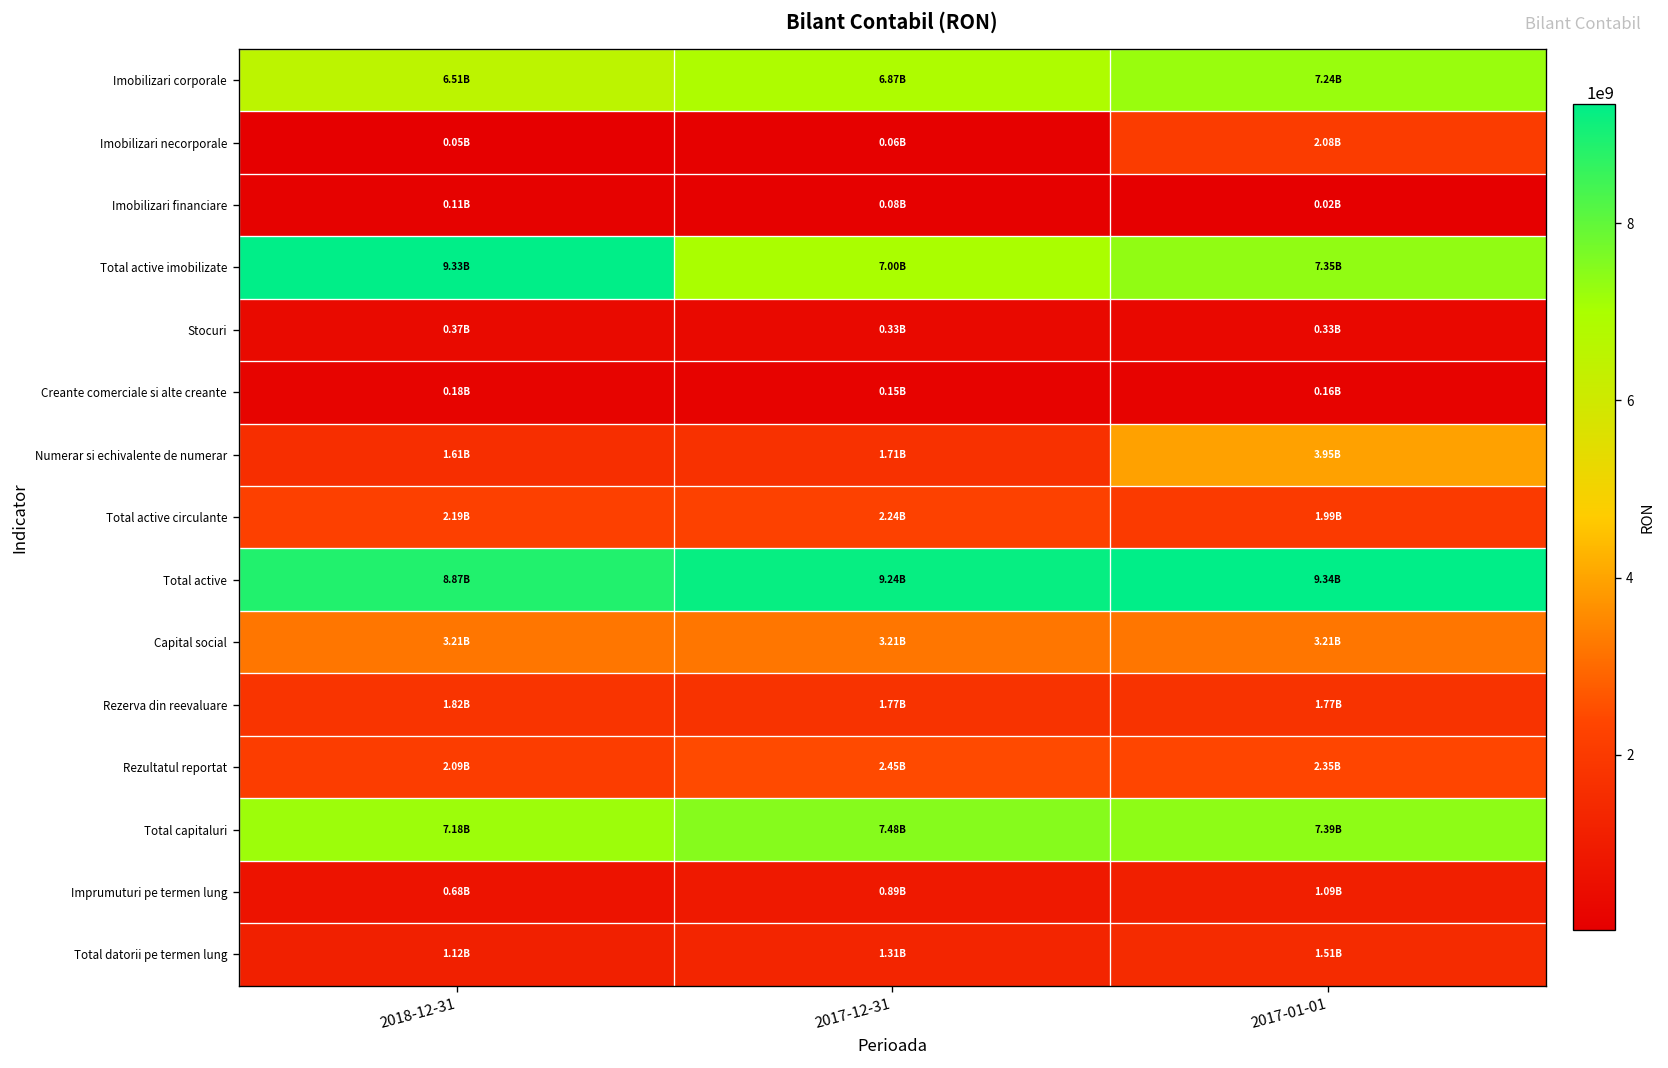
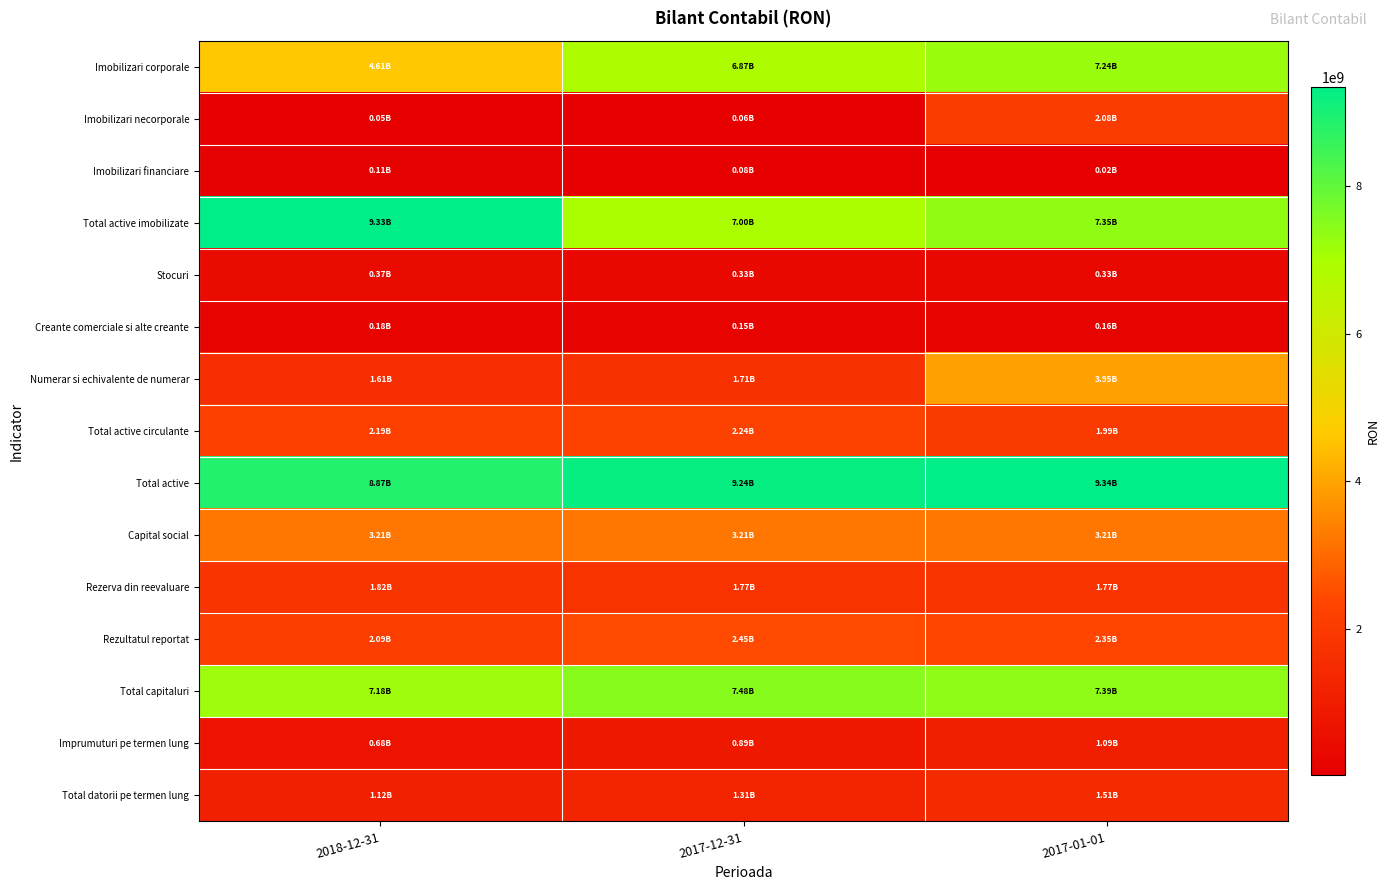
Imobilizari corporale, 2018-12-31: 6.51B -> 4.61B
